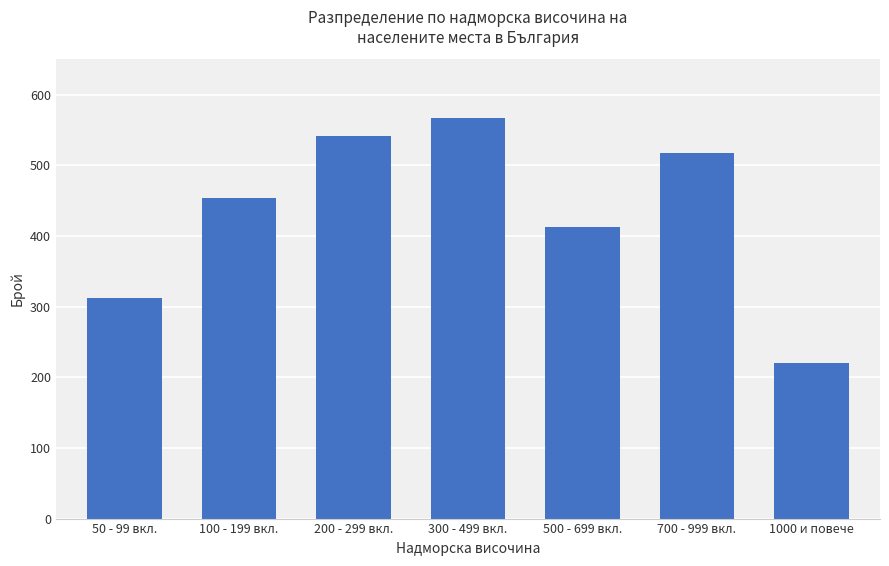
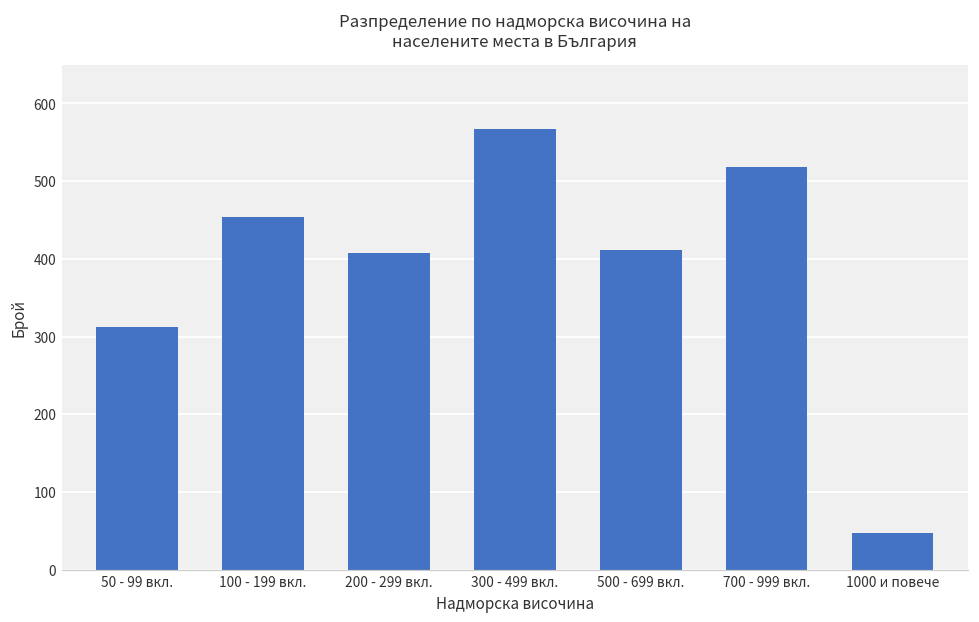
200 - 299 вкл.: 540 -> 410
1000 и повече: 220 -> 50
